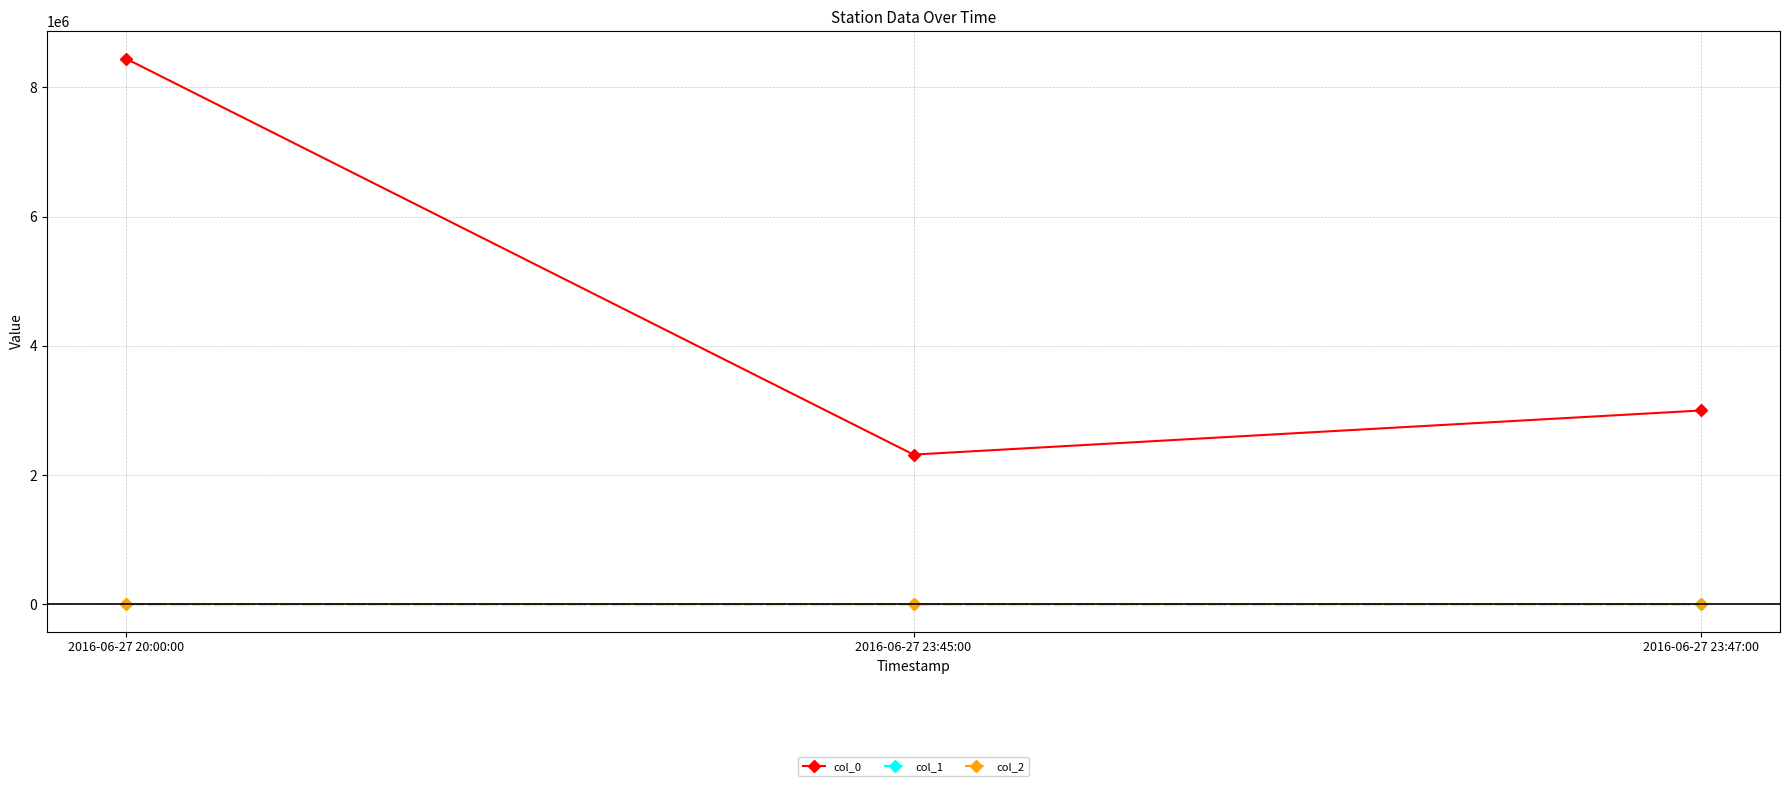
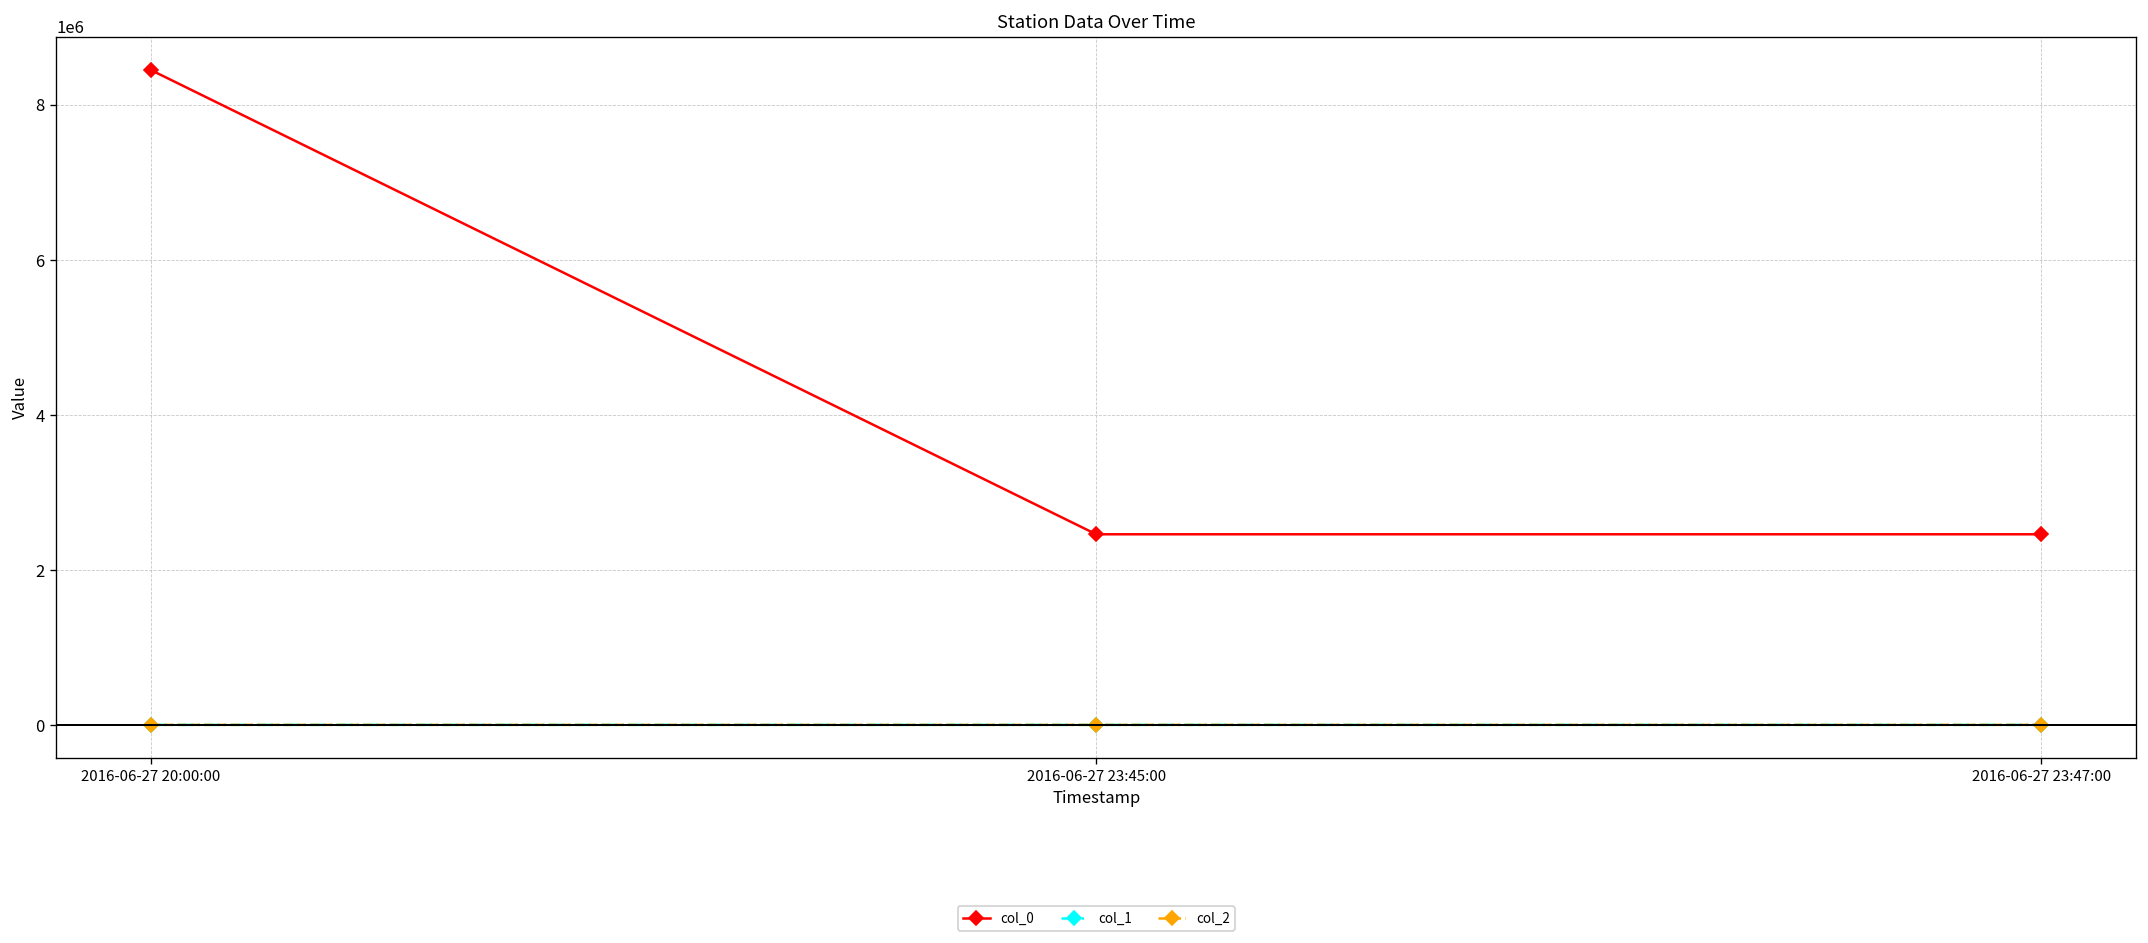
col_0, 2016-06-27 23:45:00: 2300000 -> 2500000
col_0, 2016-06-27 23:47:00: 3000000 -> 2500000
